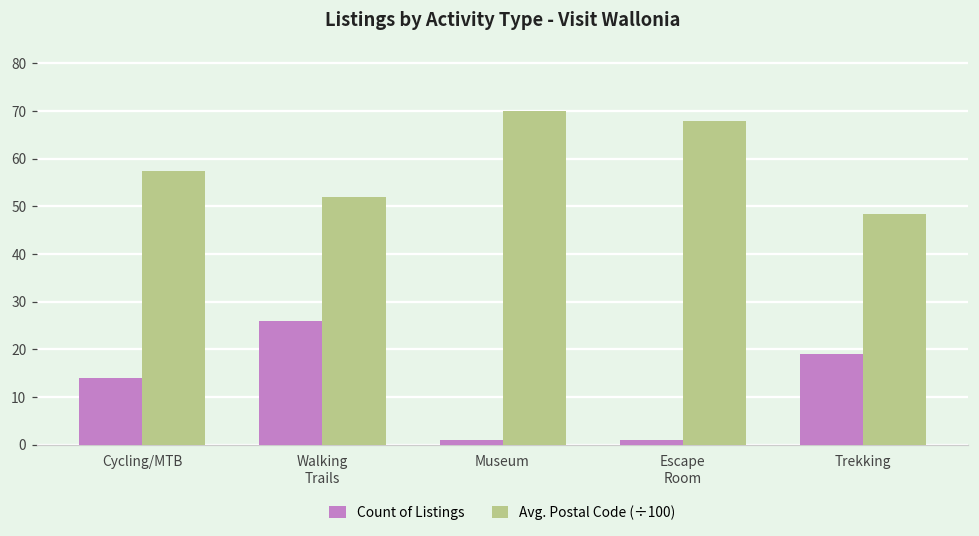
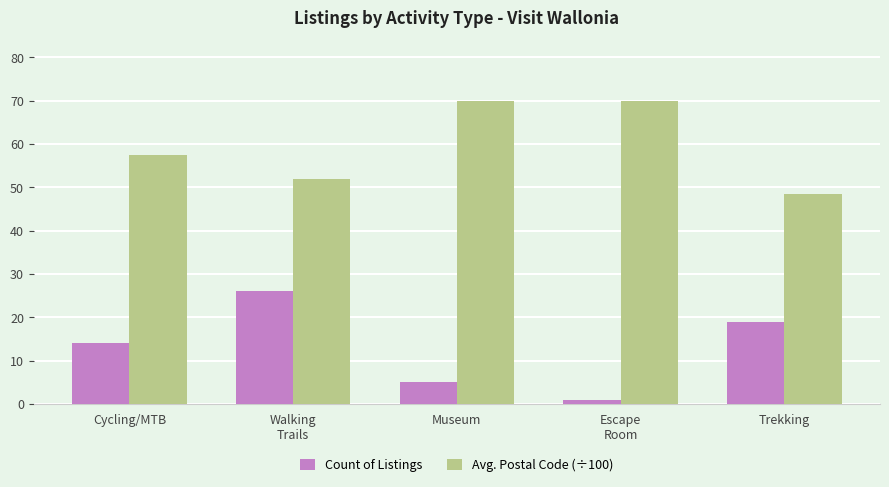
Count of Listings, Museum: 1 -> 5
Avg. Postal Code (÷100), Escape Room: 68 -> 70
